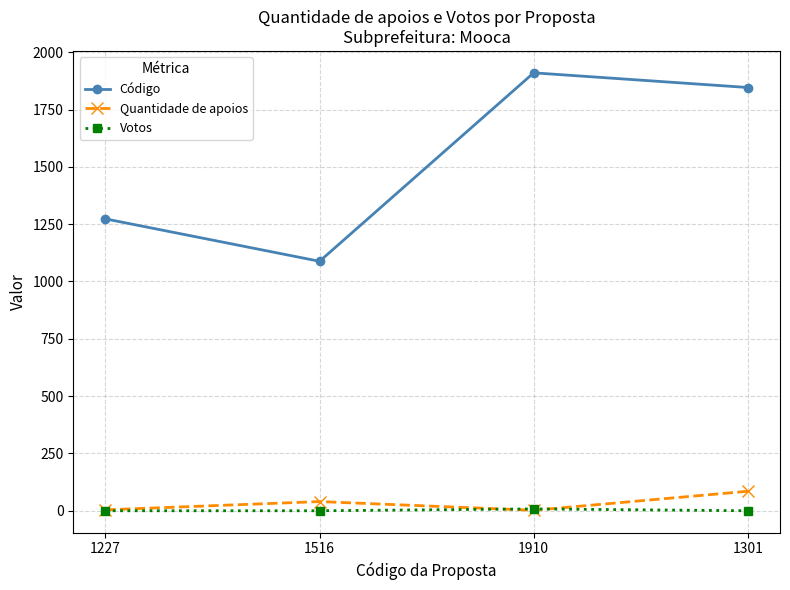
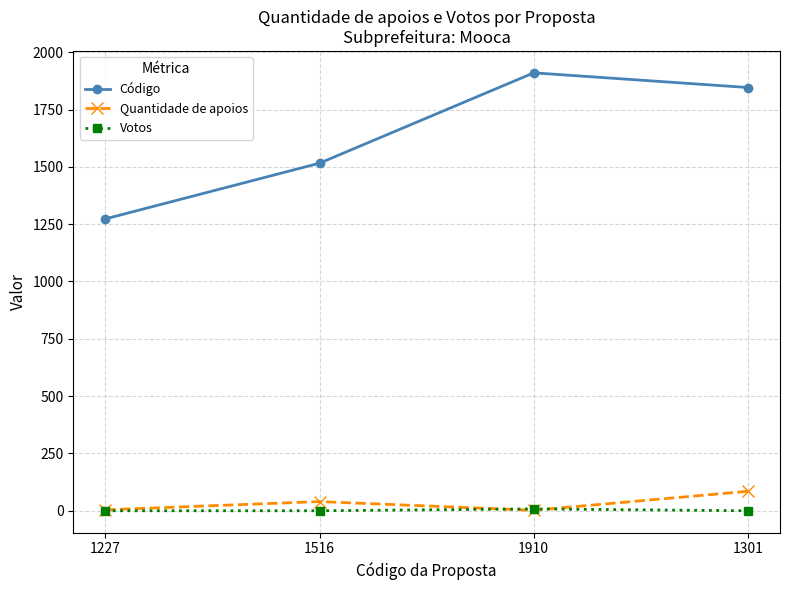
Código, 1516: 1090 -> 1520
